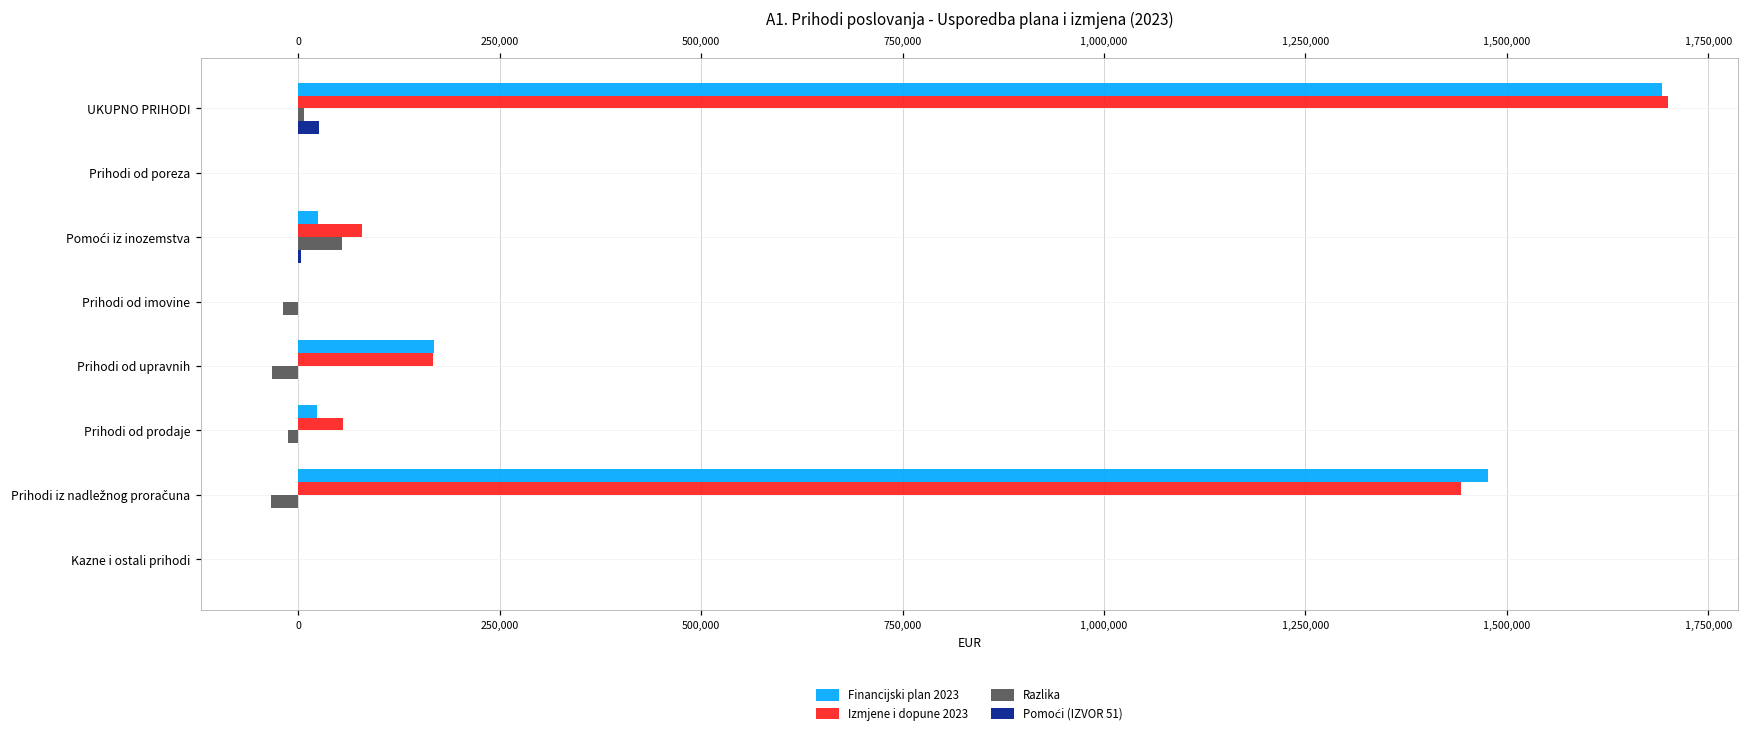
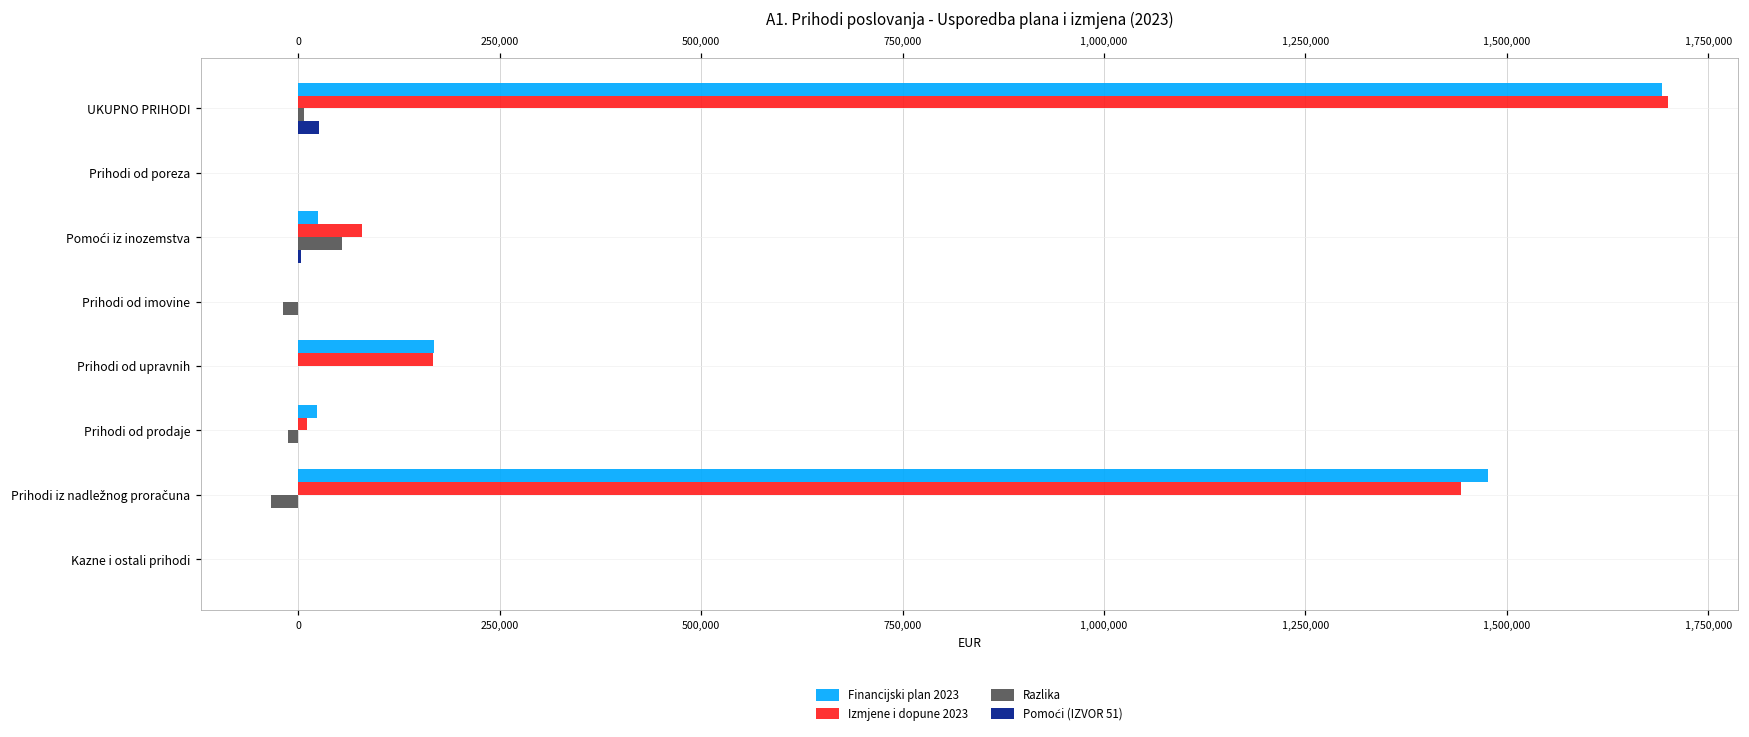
Razlika, Prihodi od upravnih: -30,000 -> 0
Izmjene i dopune 2023, Prihodi od prodaje: 60,000 -> 10,000
